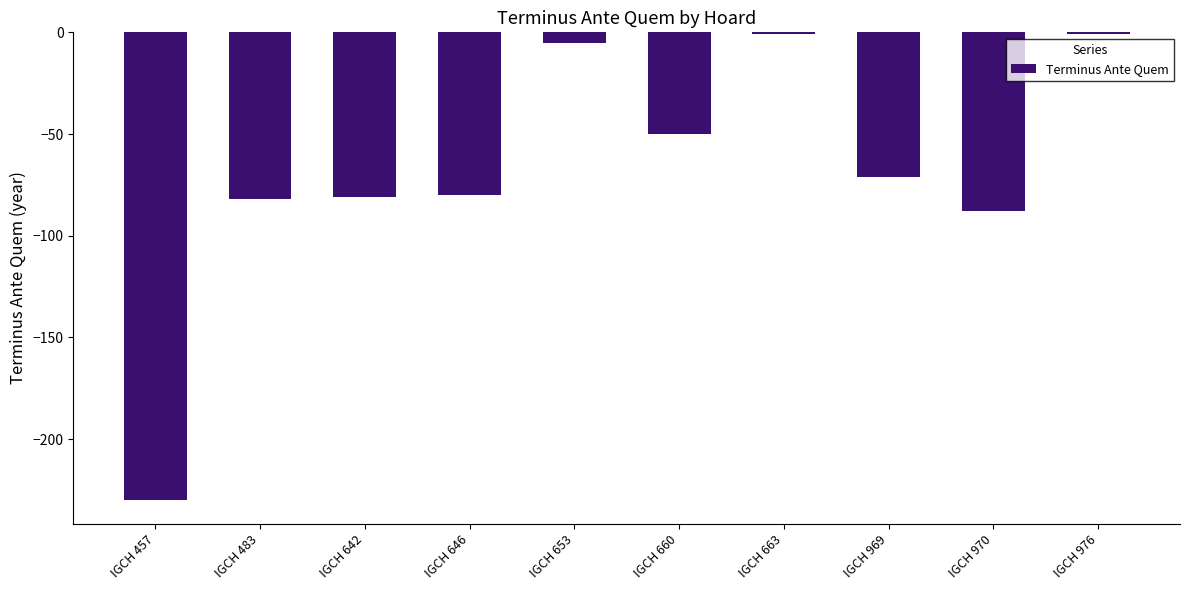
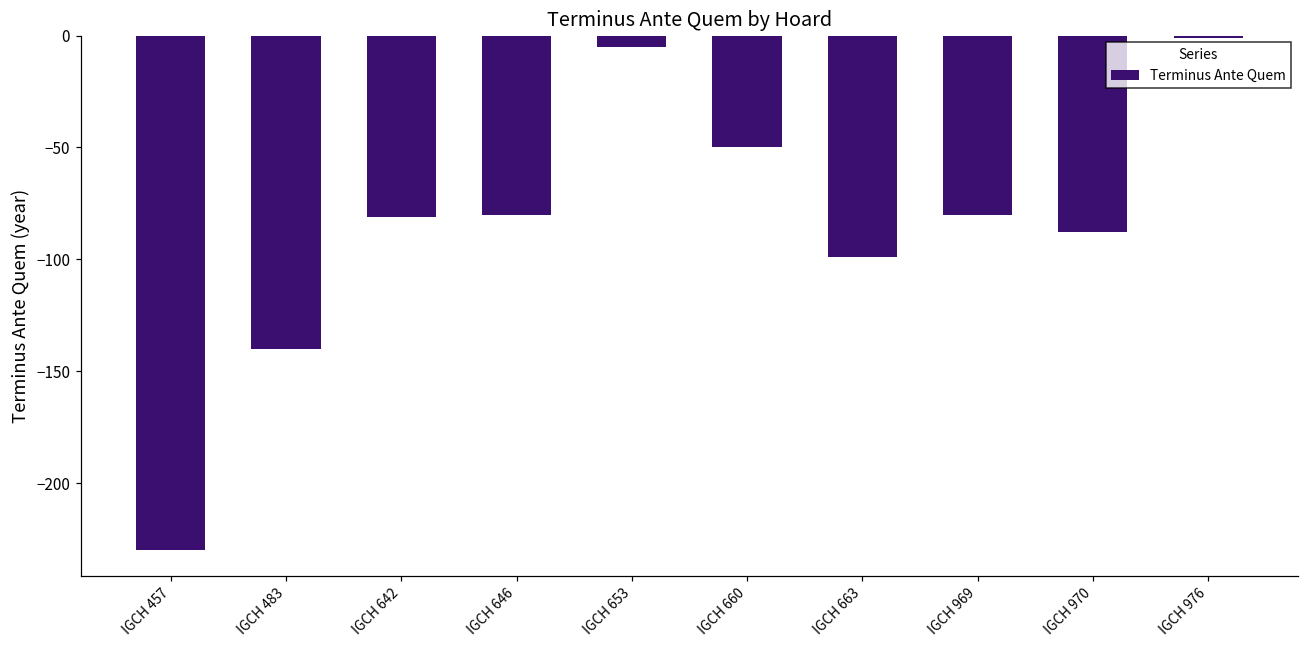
IGCH 483: -82 -> -140
IGCH 663: -1 -> -99
IGCH 969: -71 -> -80
